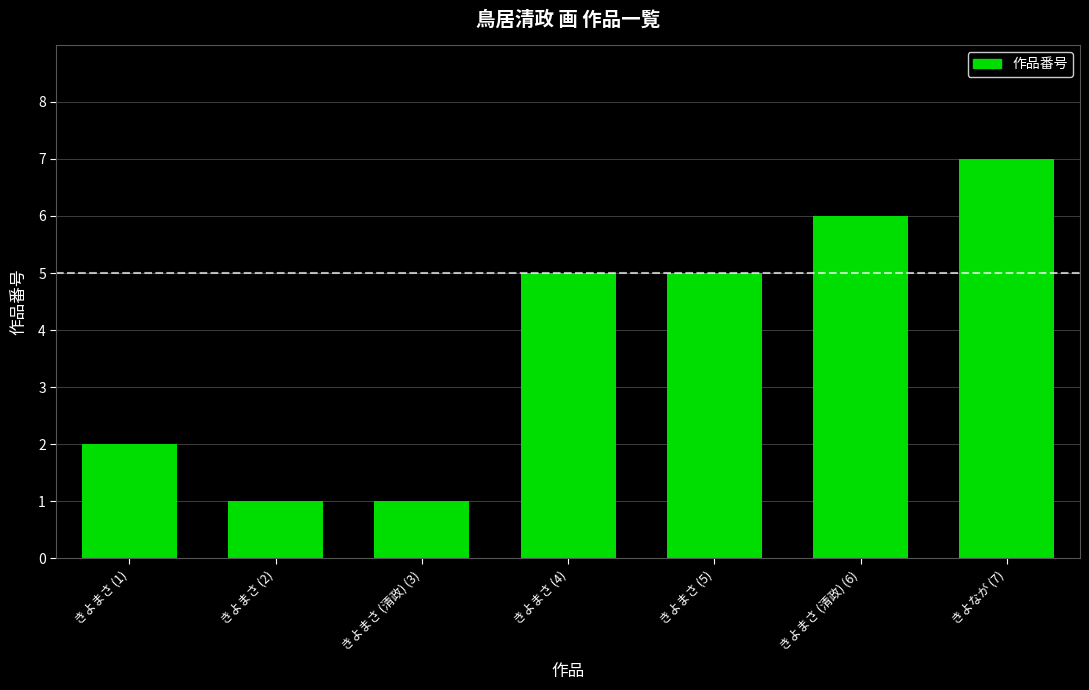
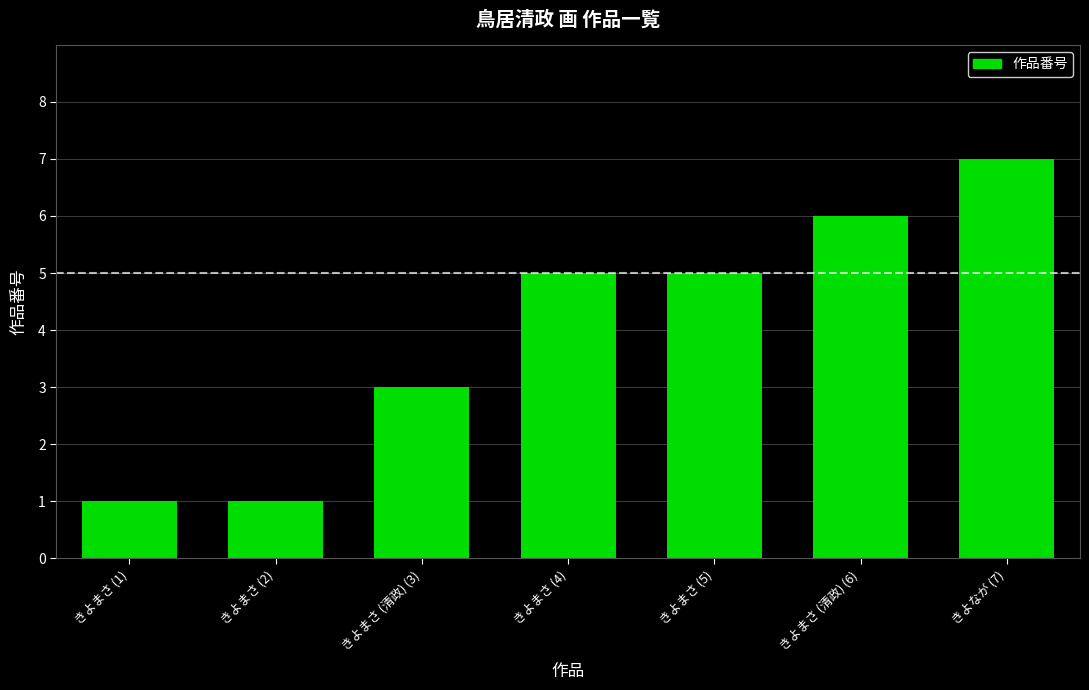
きよまさ (1): 2 -> 1
きよまさ (清政) (3): 1 -> 3
